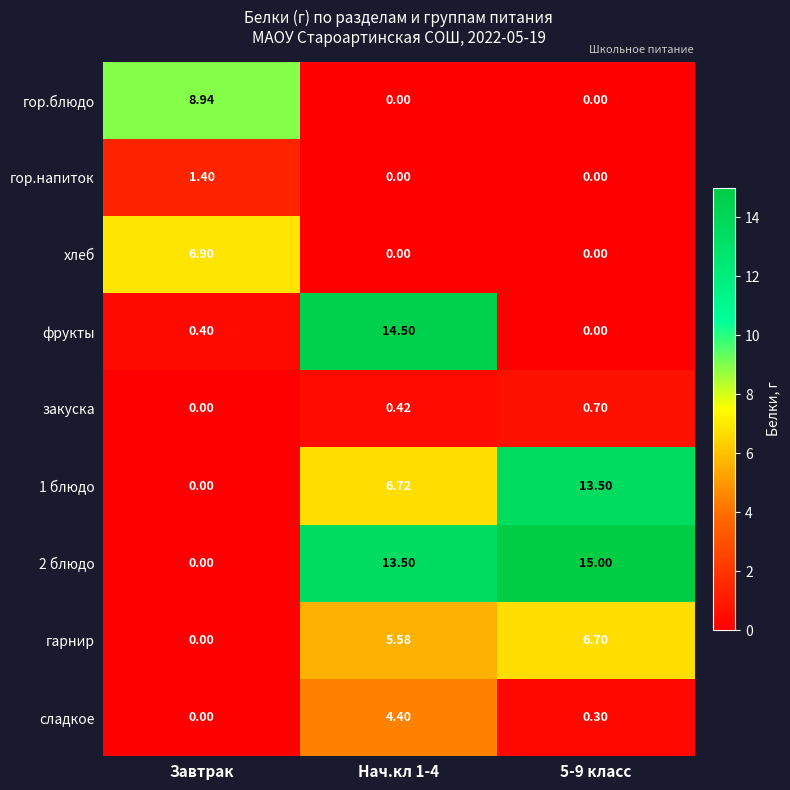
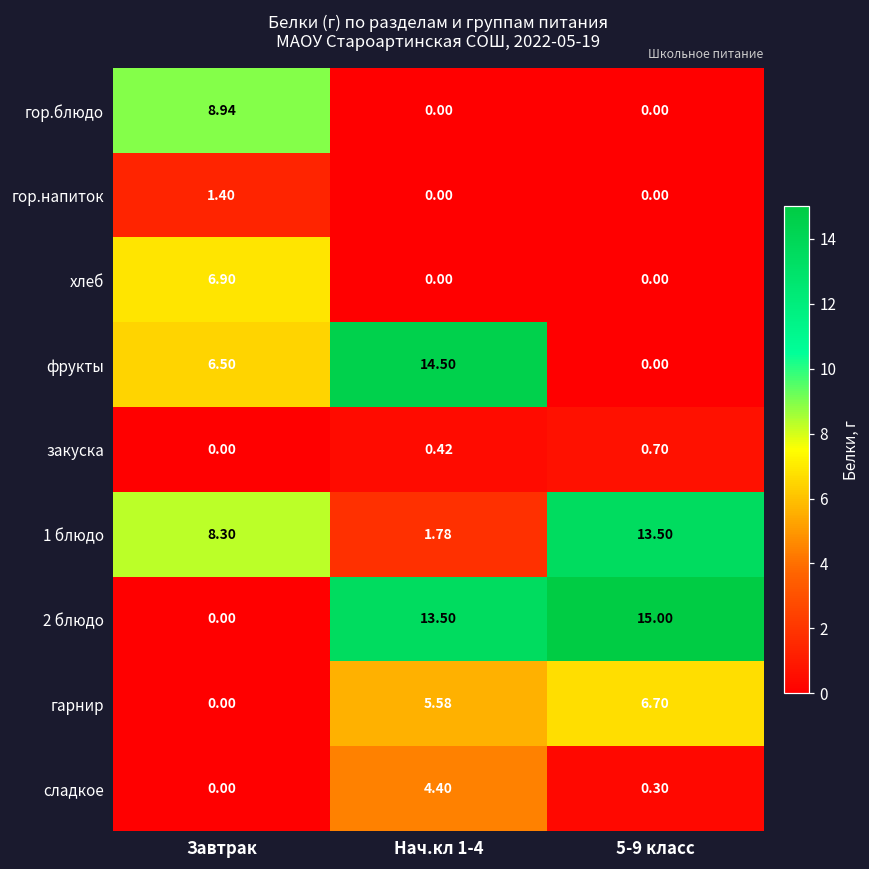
фрукты, Завтрак: 0.40 -> 6.50
1 блюдо, Завтрак: 0.00 -> 8.30
1 блюдо, Нач.кл 1-4: 6.72 -> 1.78
